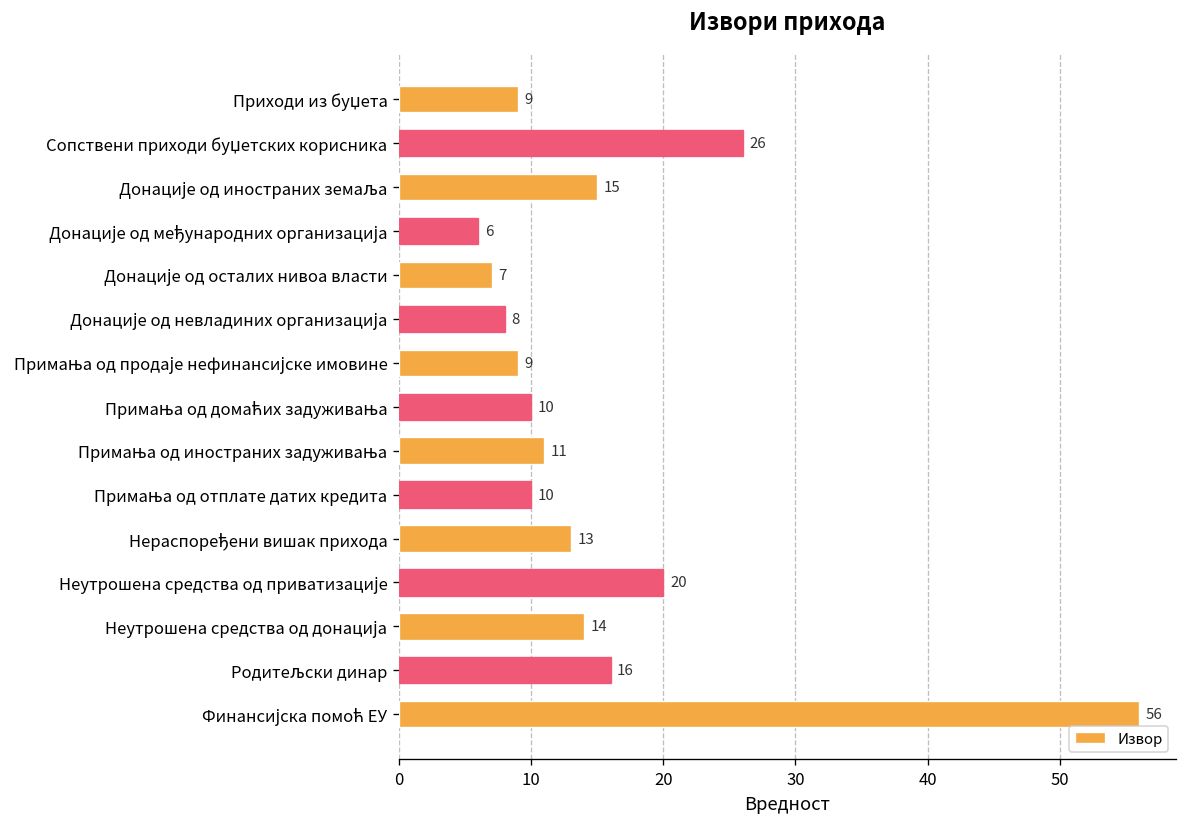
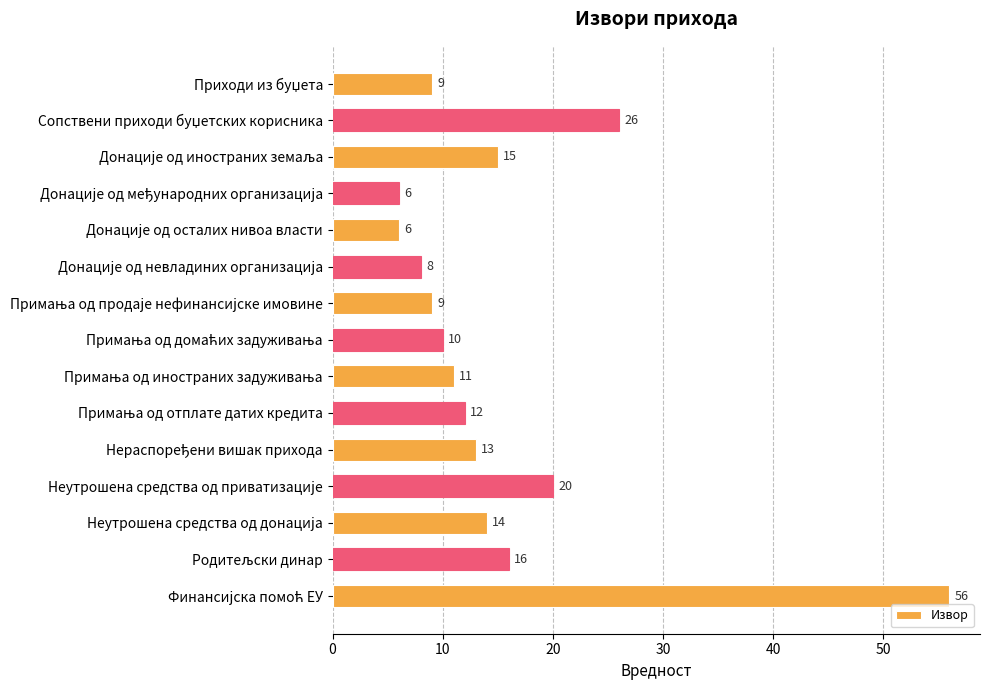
Донације од осталих нивоа власти: 7 -> 6
Примања од отплате датих кредита: 10 -> 12
